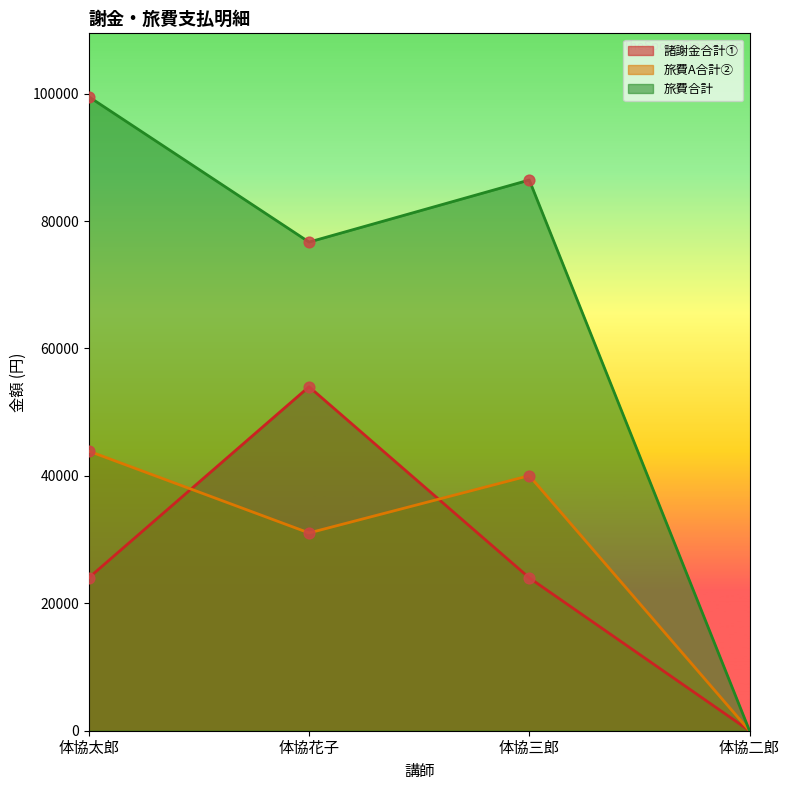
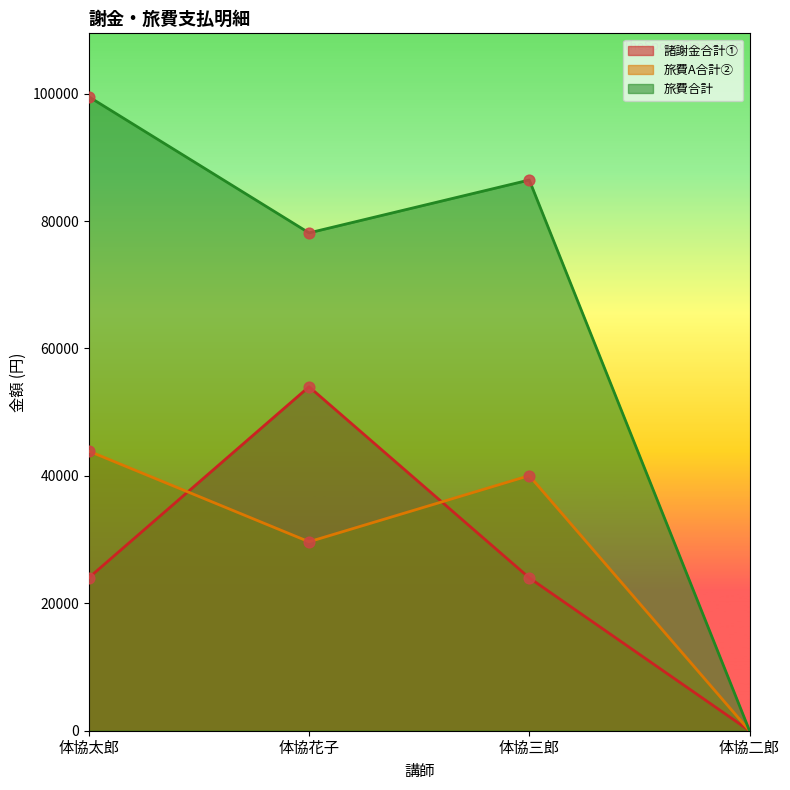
旅費A合計②, 体協花子: 31000 -> 30000
旅費合計, 体協花子: 77000 -> 78000
